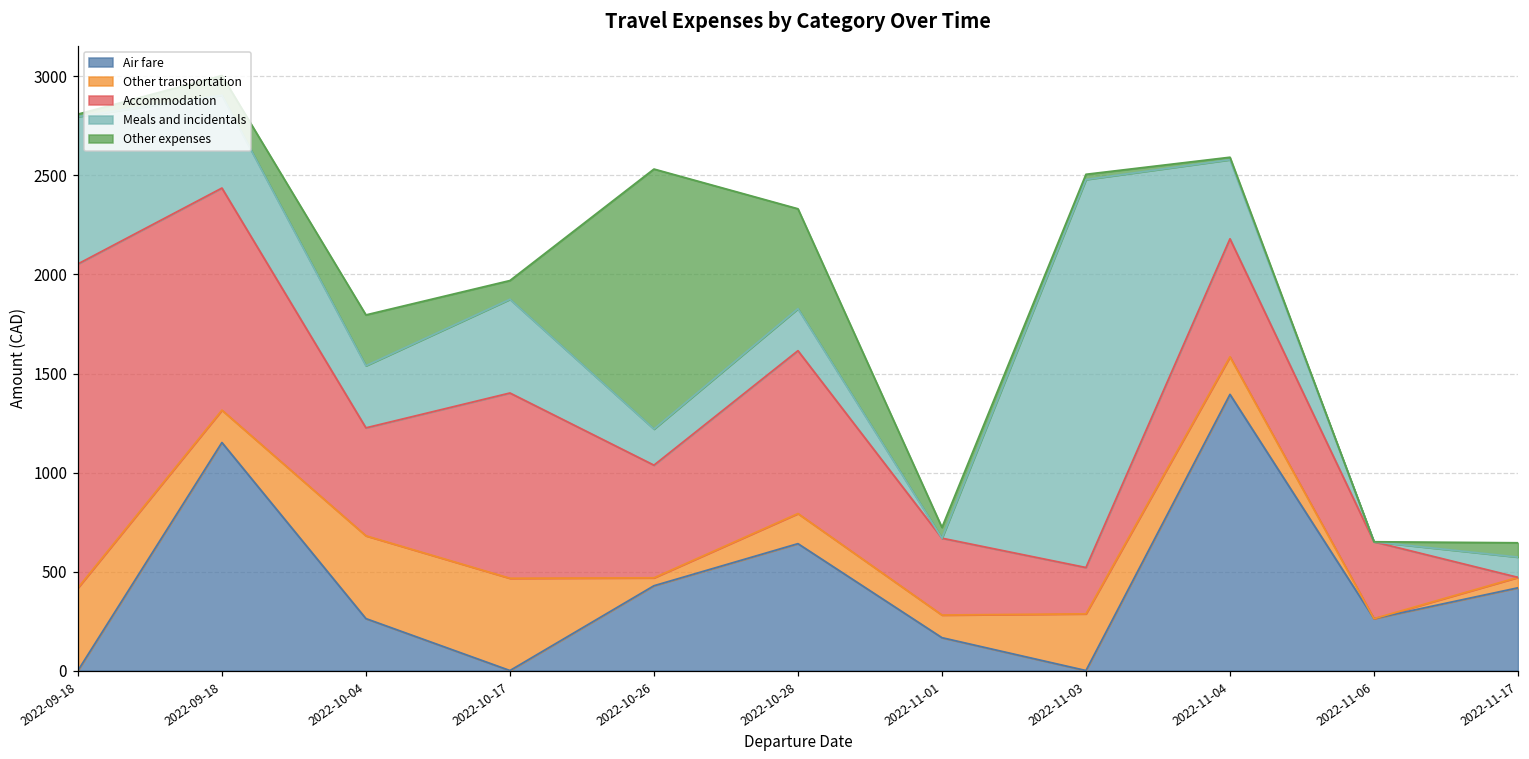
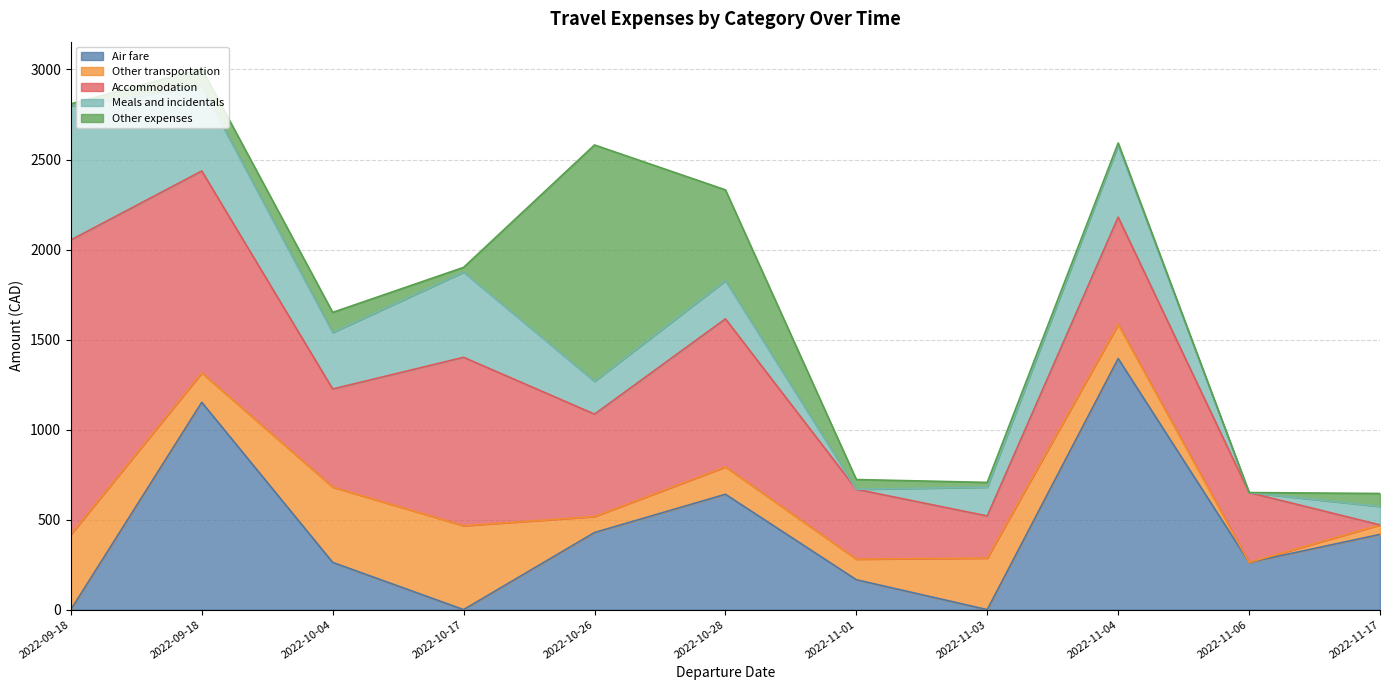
Other expenses, 2022-10-04: 260 -> 110
Other expenses, 2022-10-17: 90 -> 30
Other transportation, 2022-10-26: 40 -> 90
Meals and incidentals, 2022-11-03: 1960 -> 160
